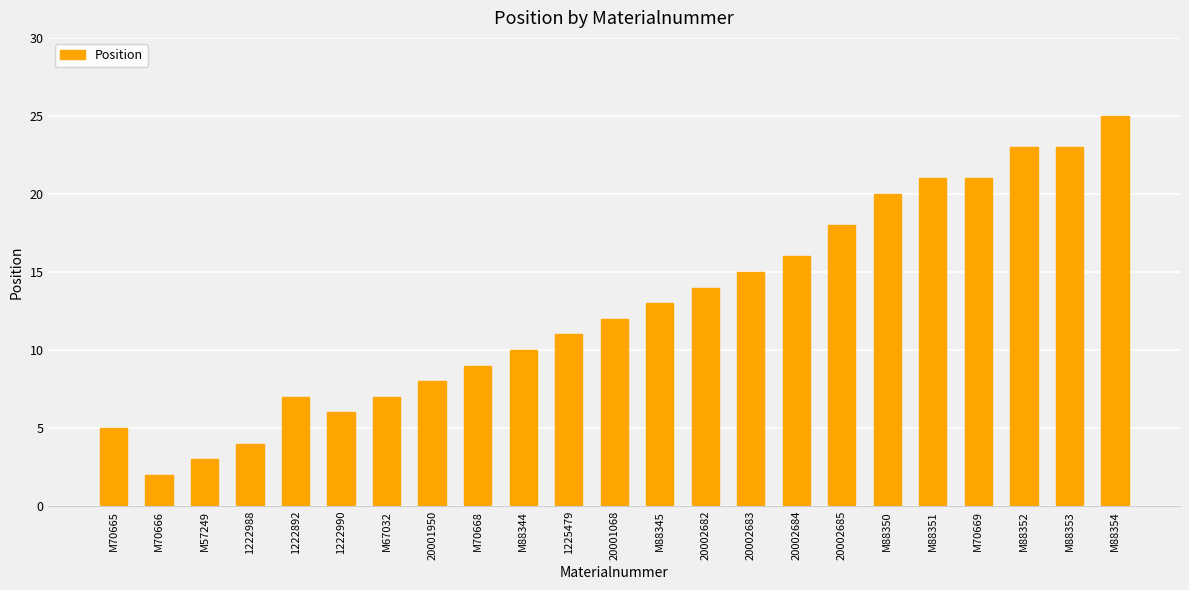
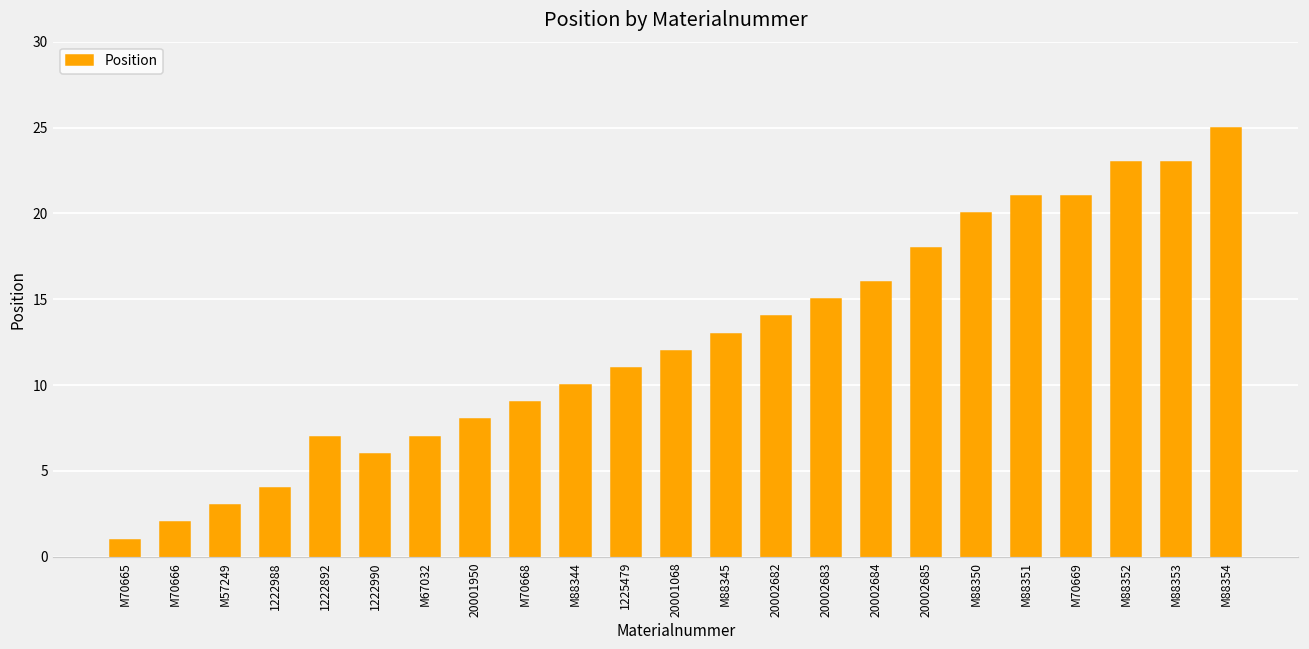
M70665: 5 -> 1
